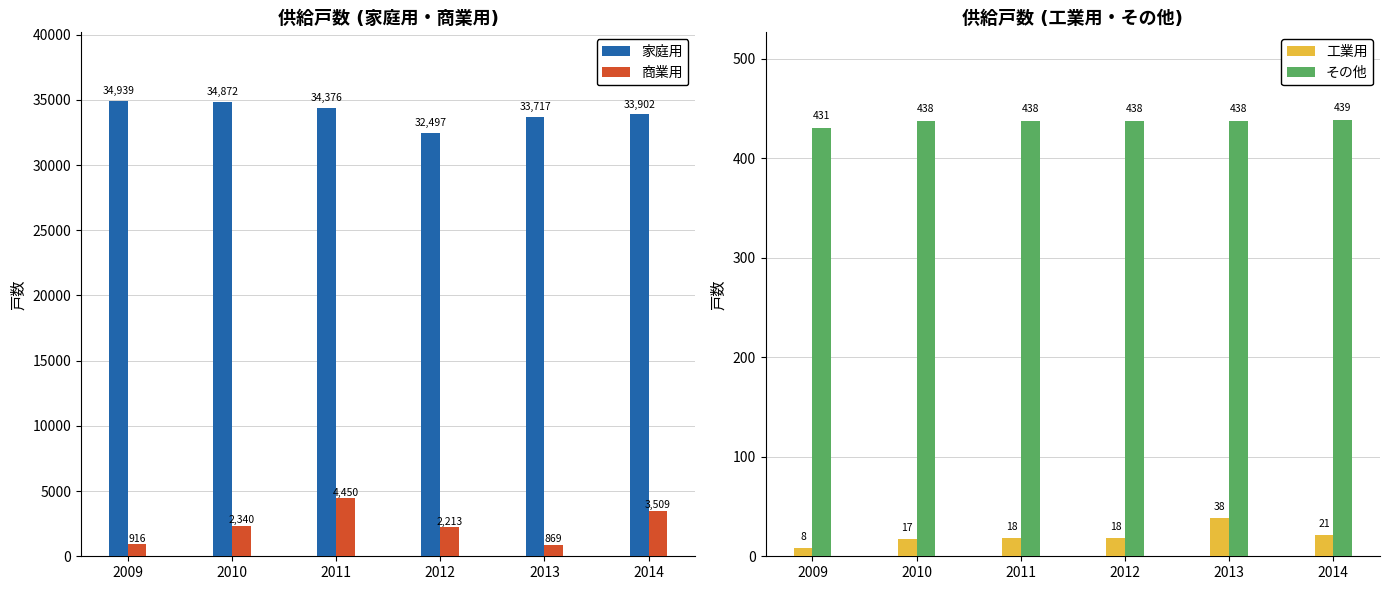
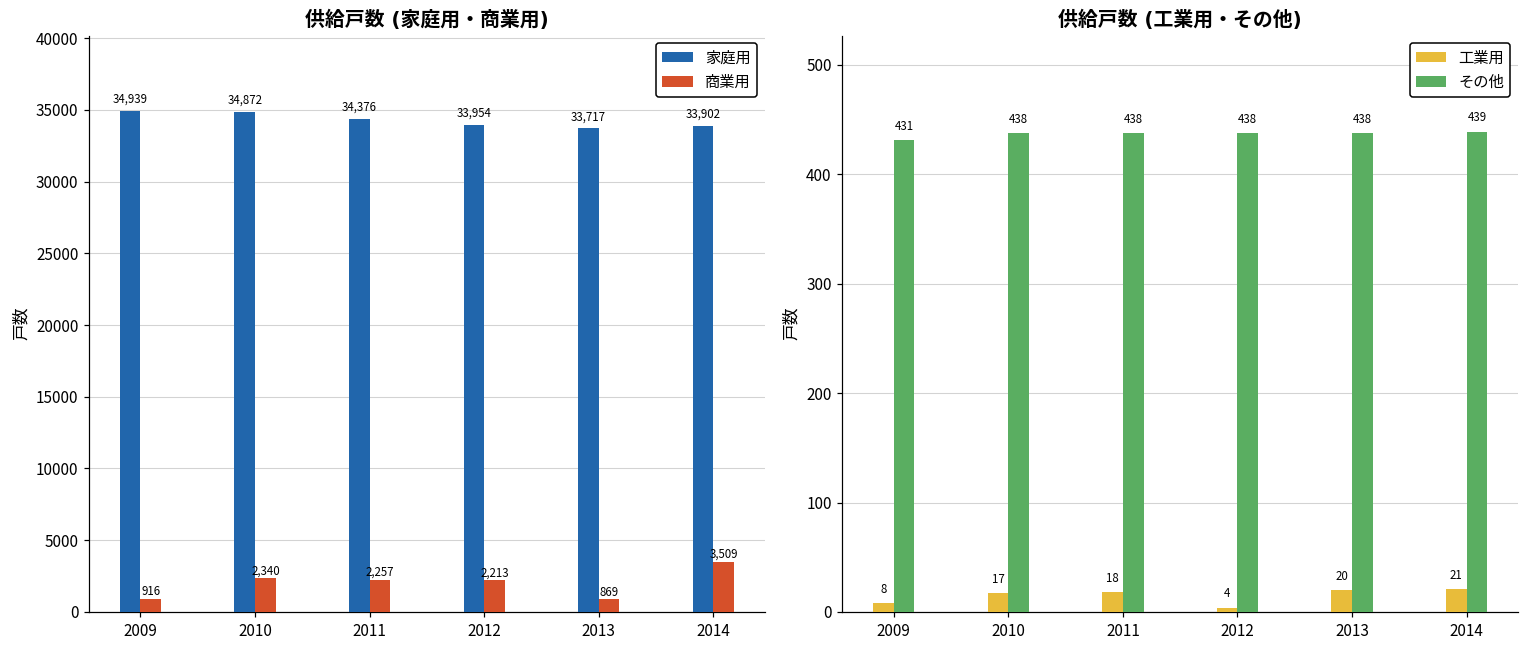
供給戸数 (家庭用・商業用), 商業用, 2011: 4,450 -> 2,257
供給戸数 (家庭用・商業用), 家庭用, 2012: 32,497 -> 33,954
供給戸数 (工業用・その他), 工業用, 2012: 18 -> 4
供給戸数 (工業用・その他), 工業用, 2013: 38 -> 20
